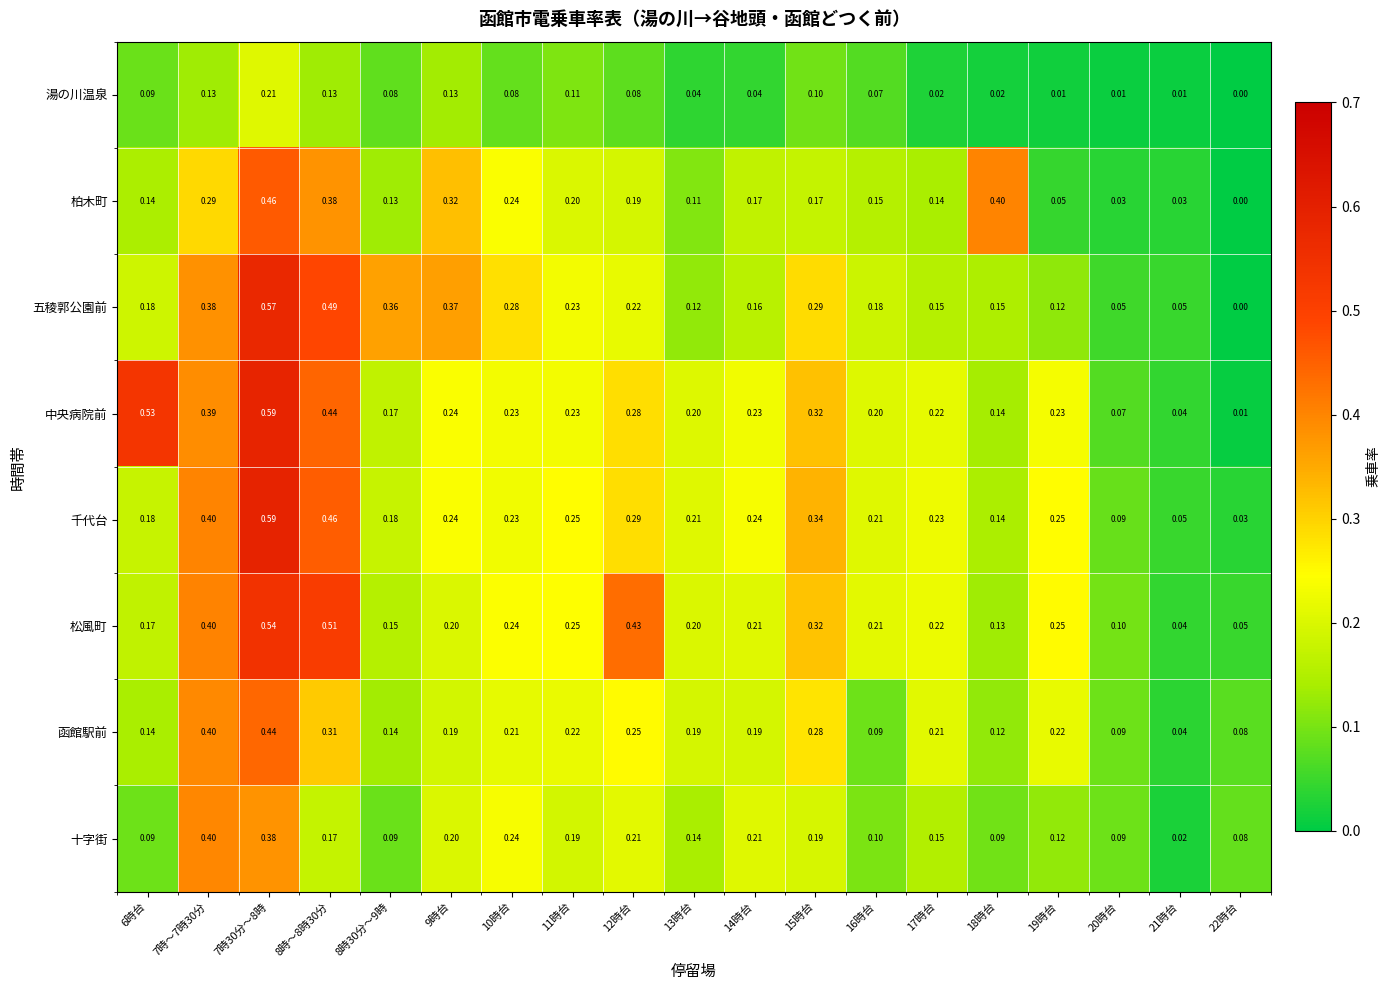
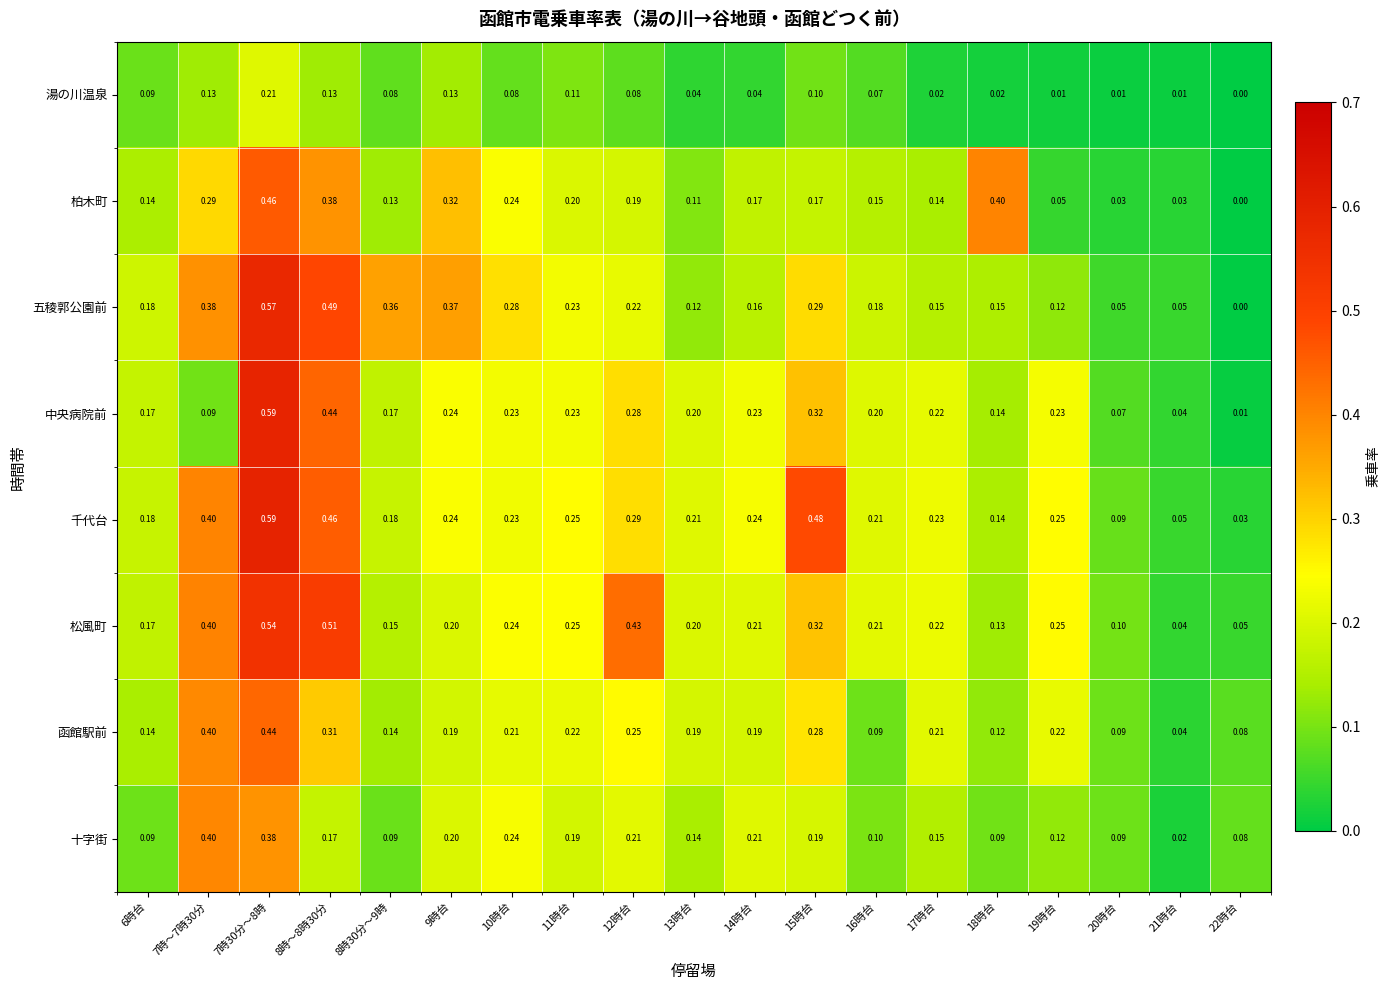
中央病院前, 6時台: 0.53 -> 0.17
中央病院前, 7時～7時30分: 0.39 -> 0.09
千代台, 15時台: 0.34 -> 0.48
